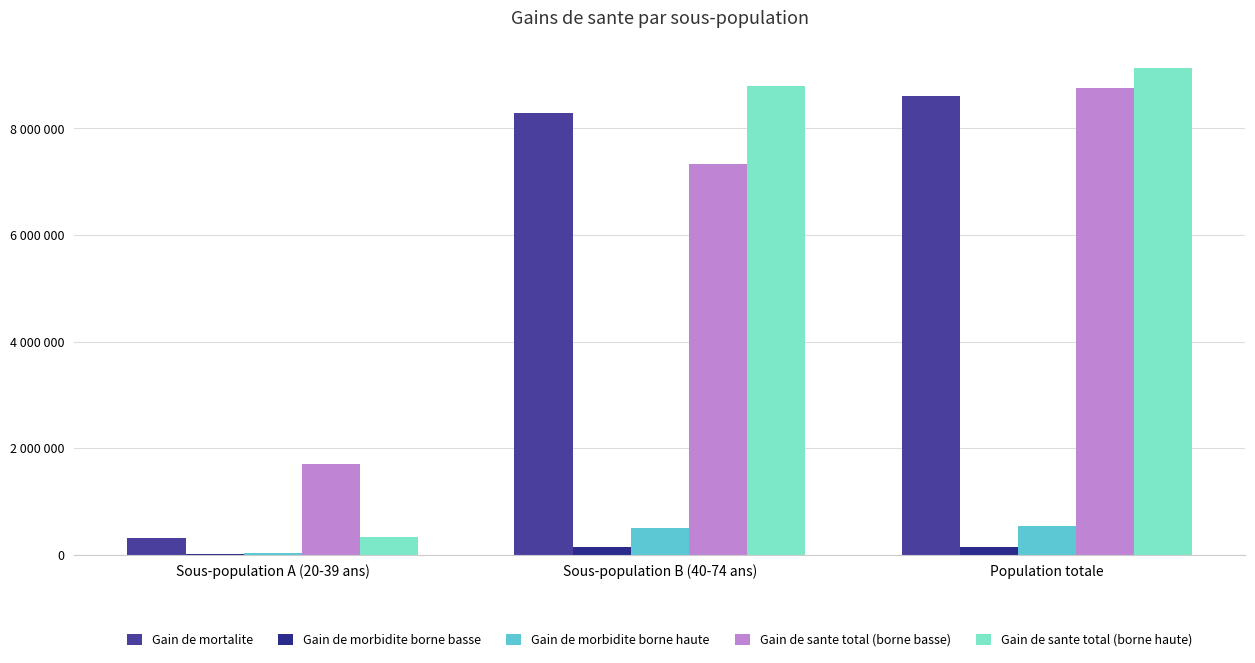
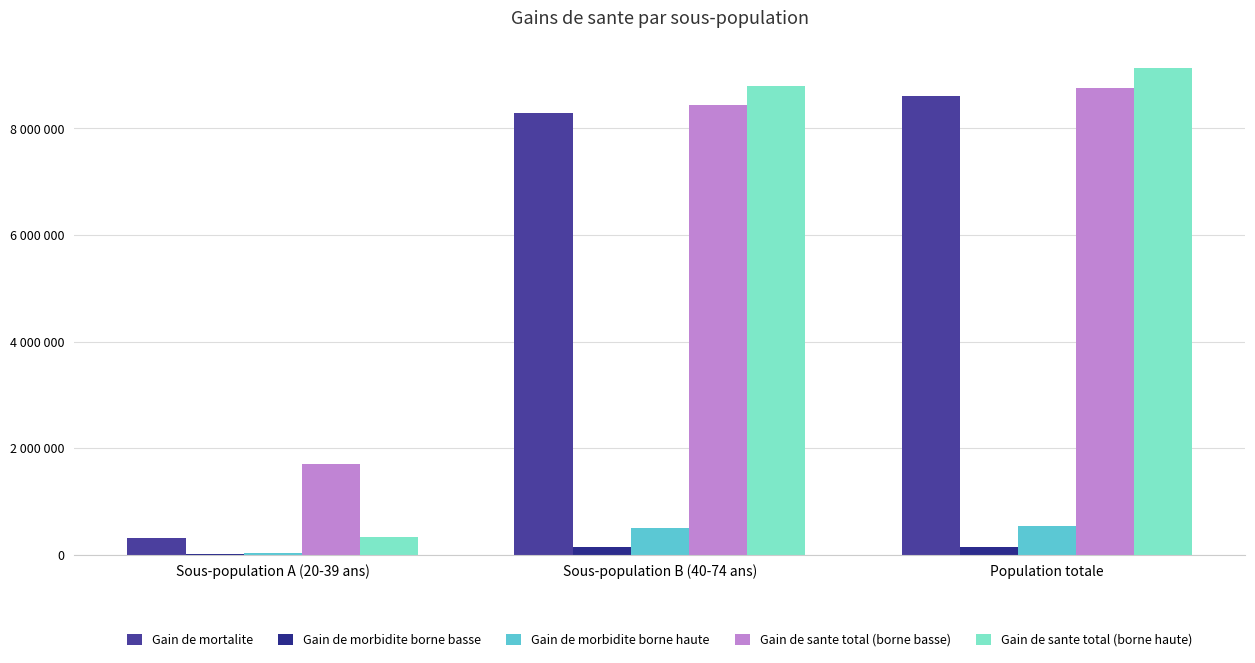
Gain de sante total (borne basse), Sous-population B (40-74 ans): 7300000 -> 8400000
